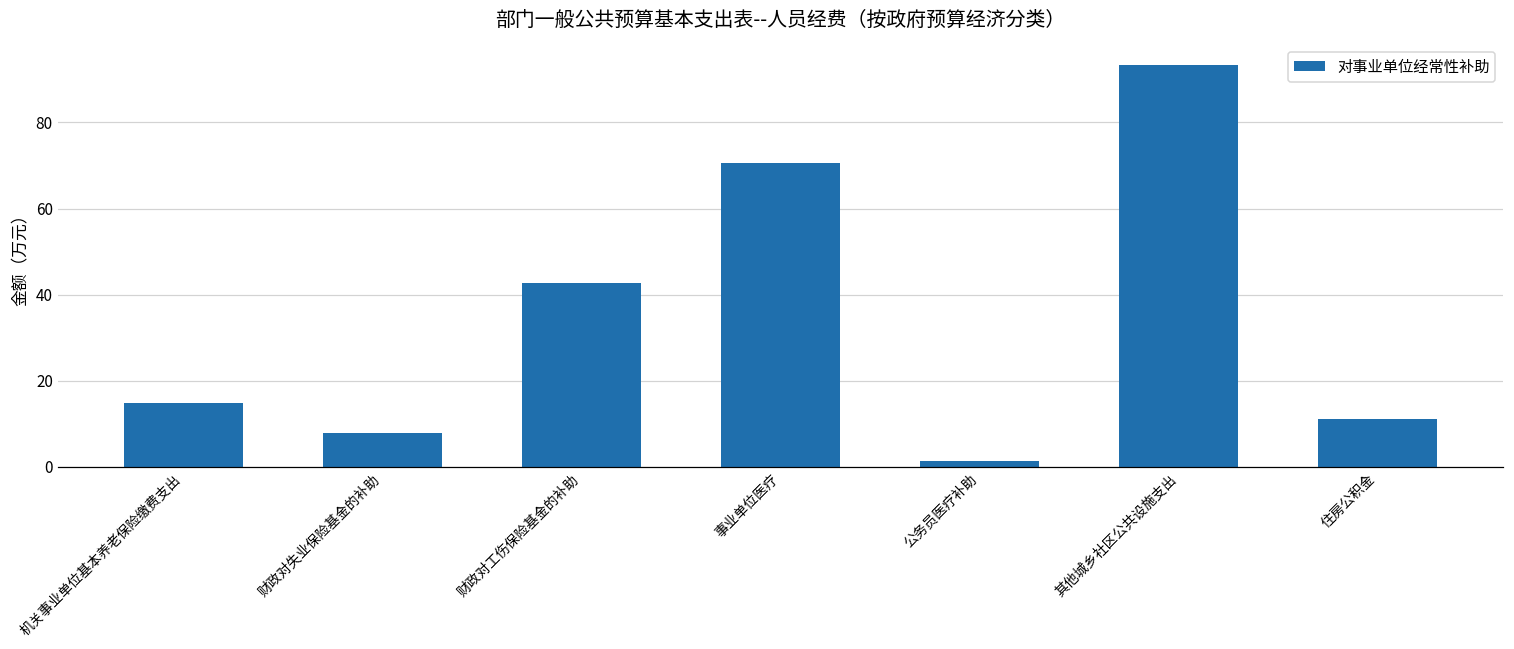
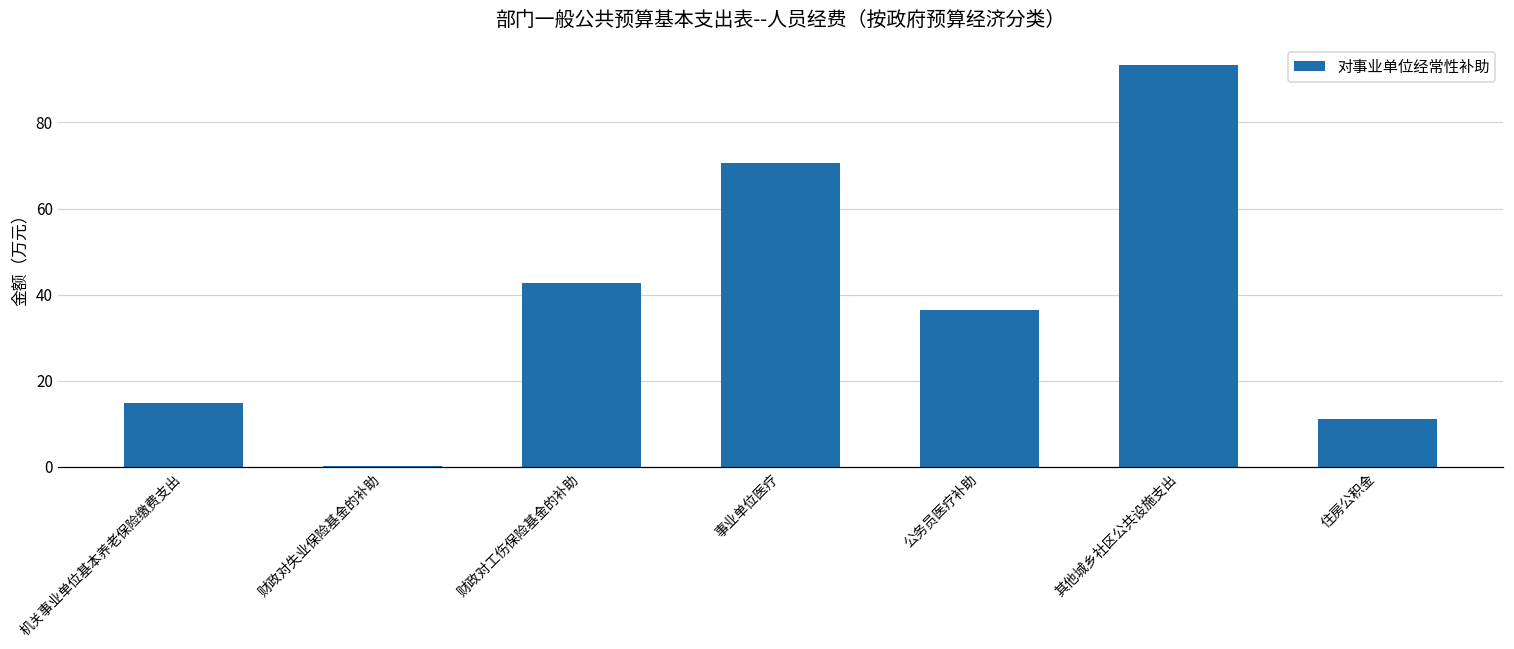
财政对失业保险基金的补助: 8 -> 0
公务员医疗补助: 1 -> 36
